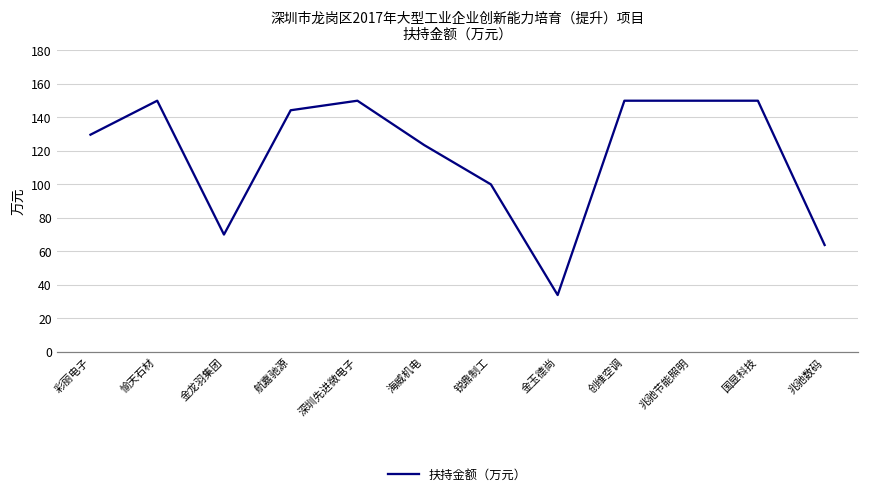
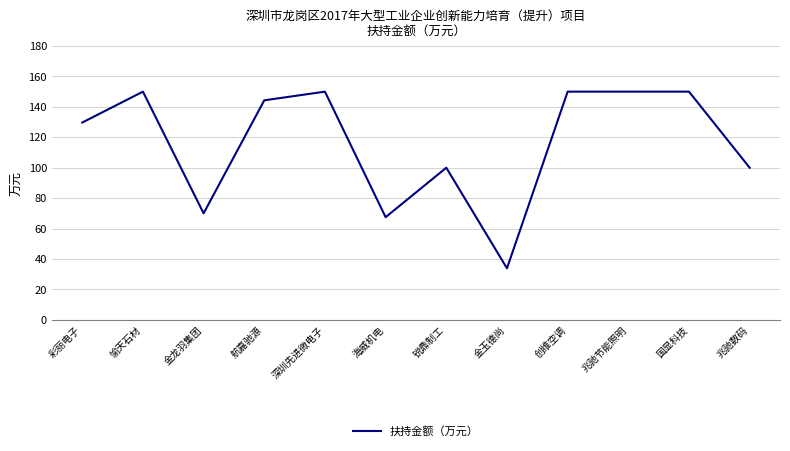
海威机电: 124 -> 68
兆驰数码: 64 -> 100
